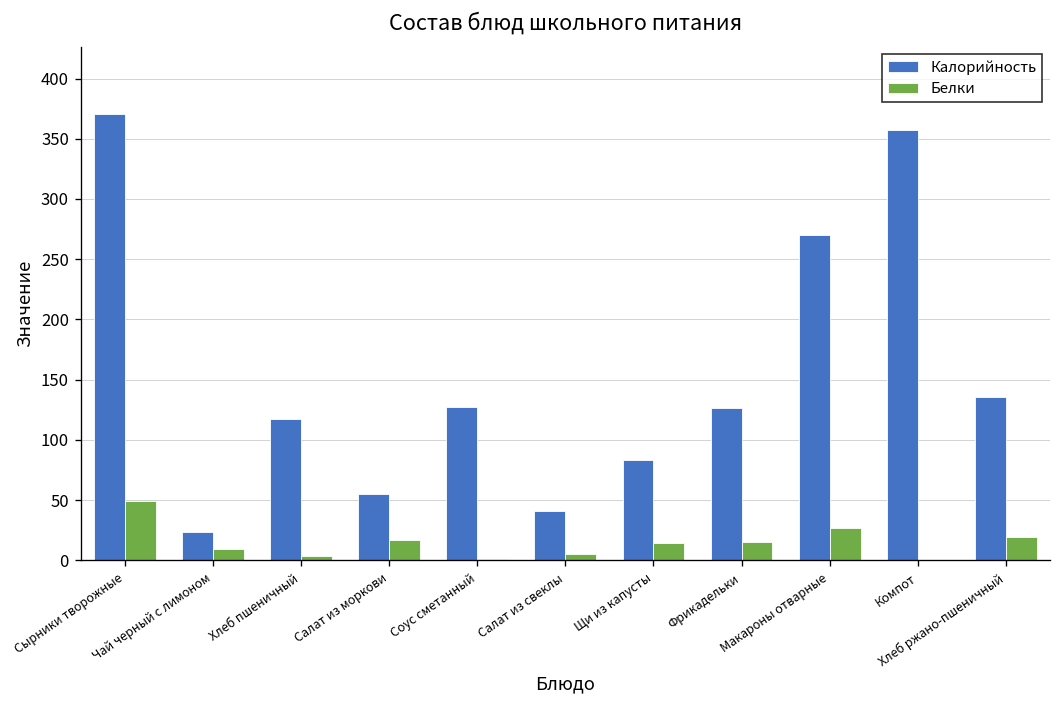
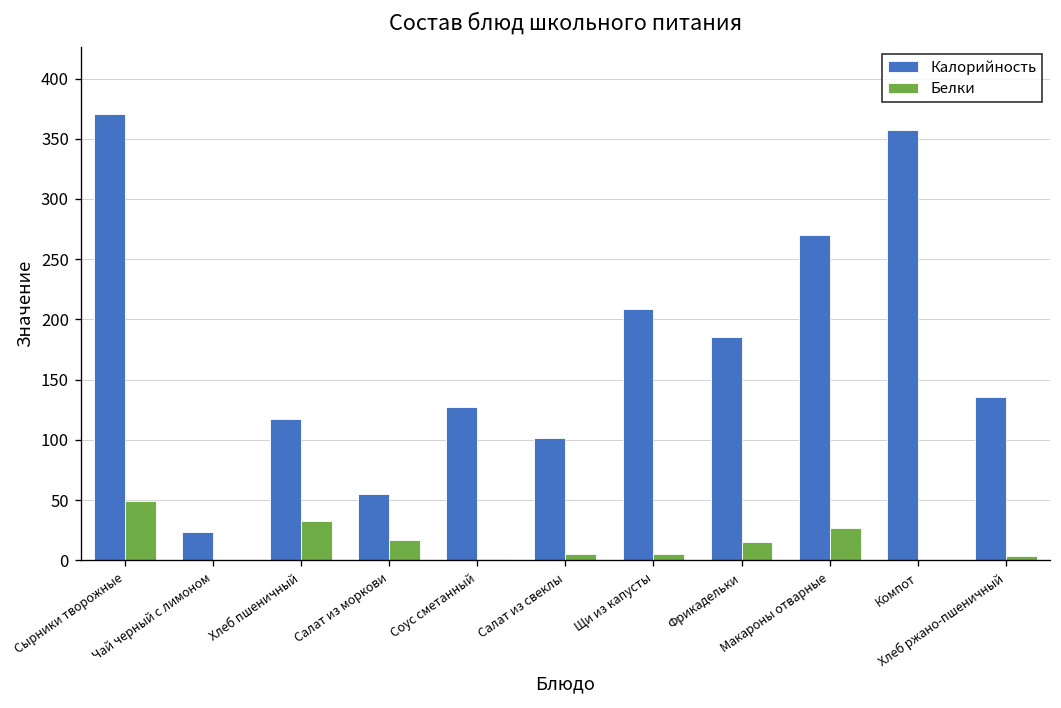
Белки, Чай черный с лимоном: 9 -> 0
Белки, Хлеб пшеничный: 4 -> 33
Калорийность, Салат из свеклы: 41 -> 102
Калорийность, Щи из капусты: 84 -> 209
Белки, Щи из капусты: 14 -> 6
Калорийность, Фрикадельки: 127 -> 185
Белки, Хлеб ржано-пшеничный: 19 -> 4
